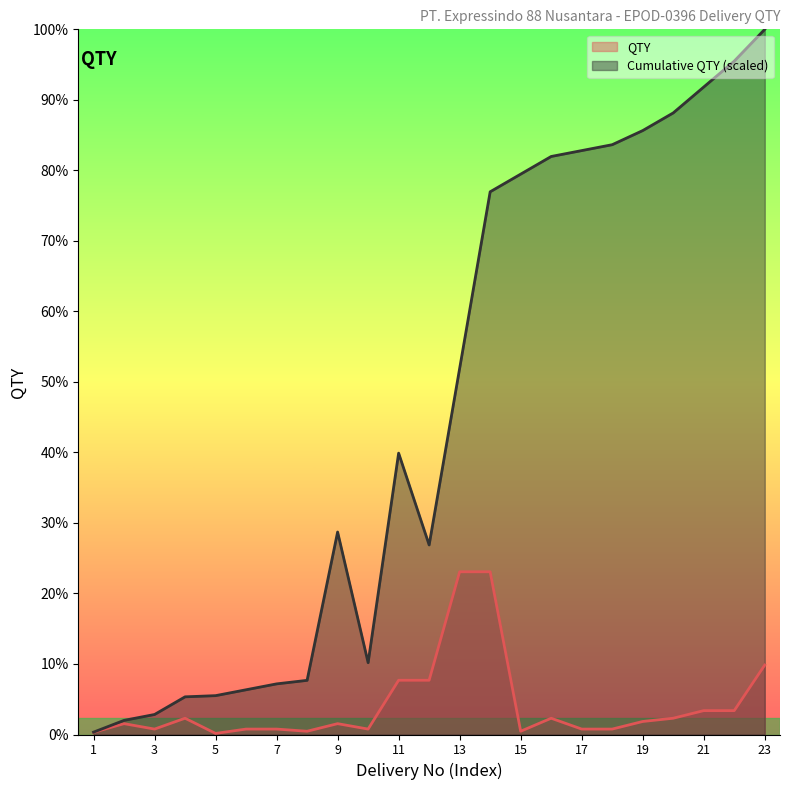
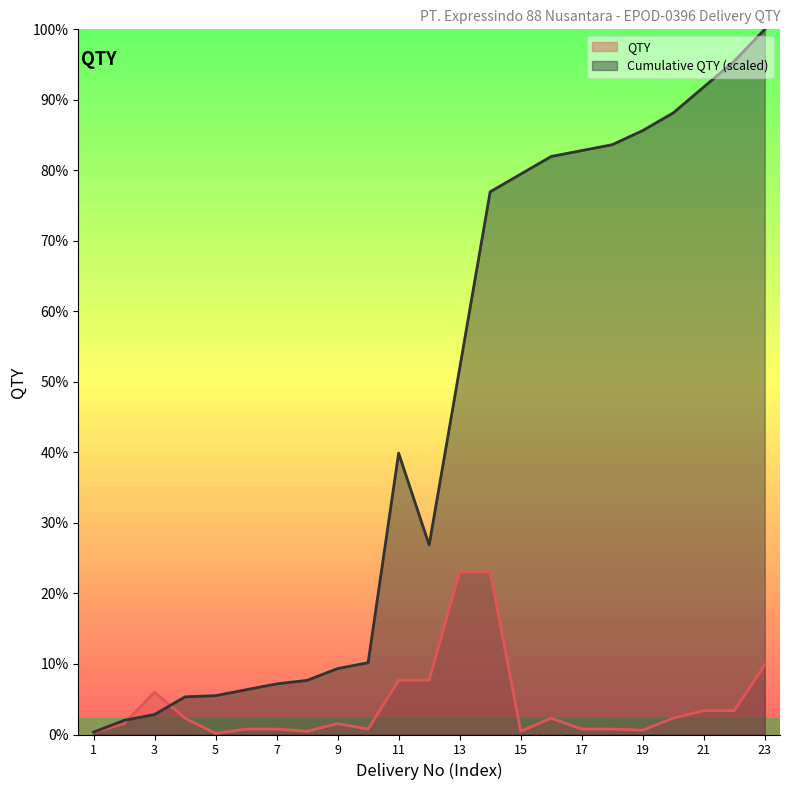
QTY, 3: 1% -> 6%
Cumulative QTY (scaled), 9: 29% -> 9%
QTY, 19: 2% -> 1%
